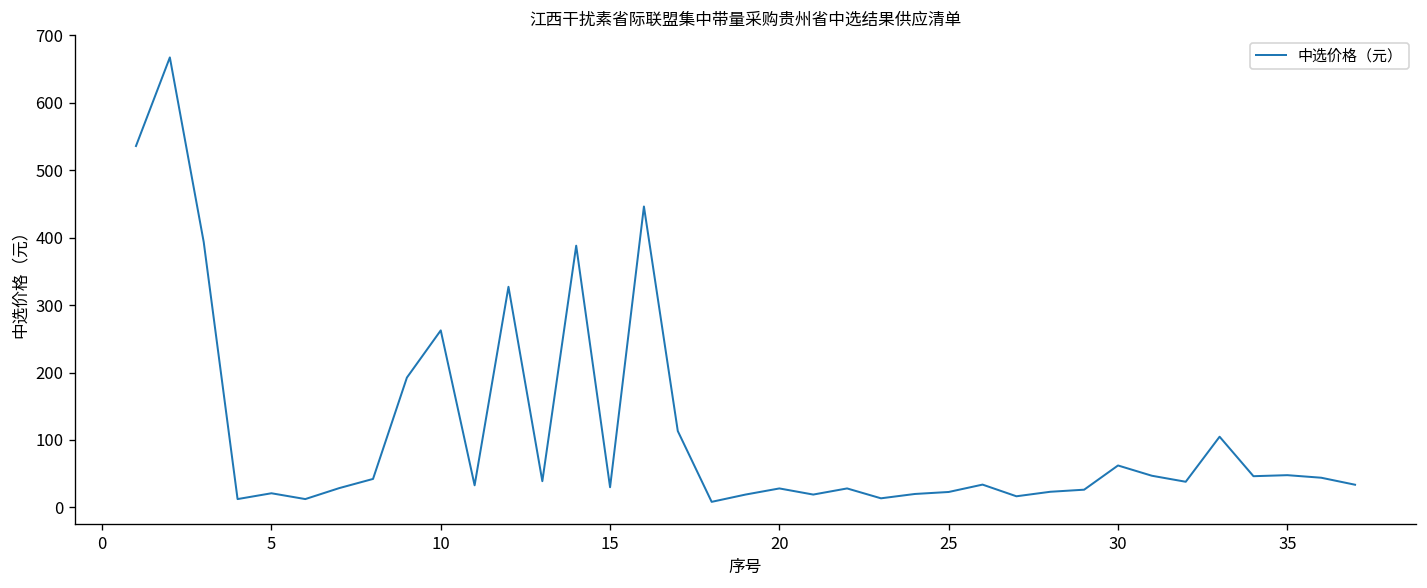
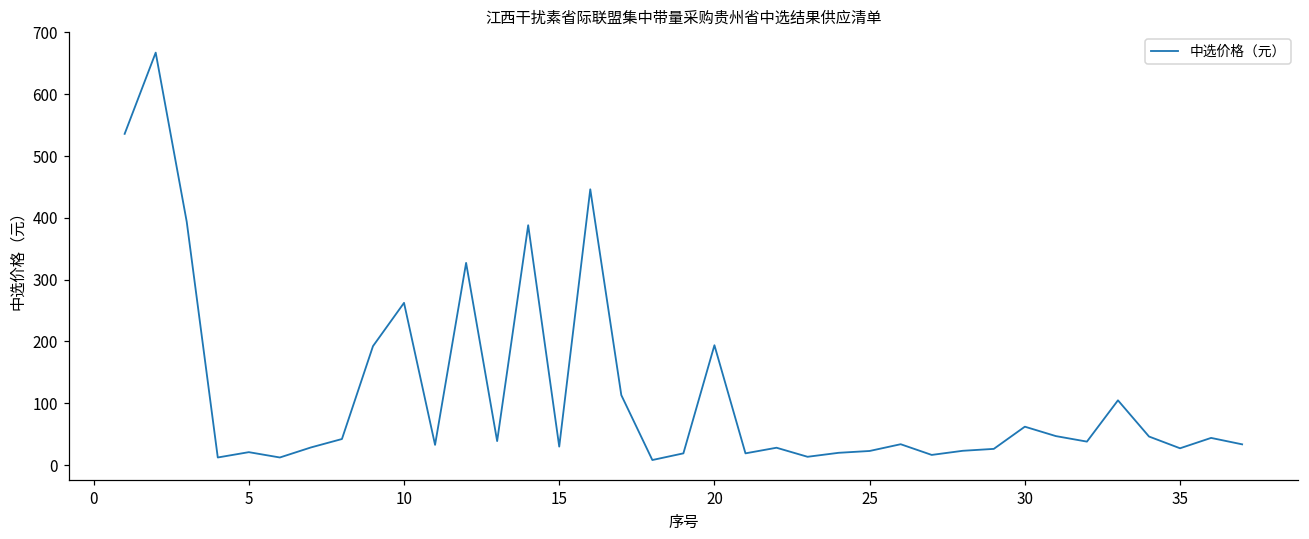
20: 30 -> 190
35: 50 -> 30
